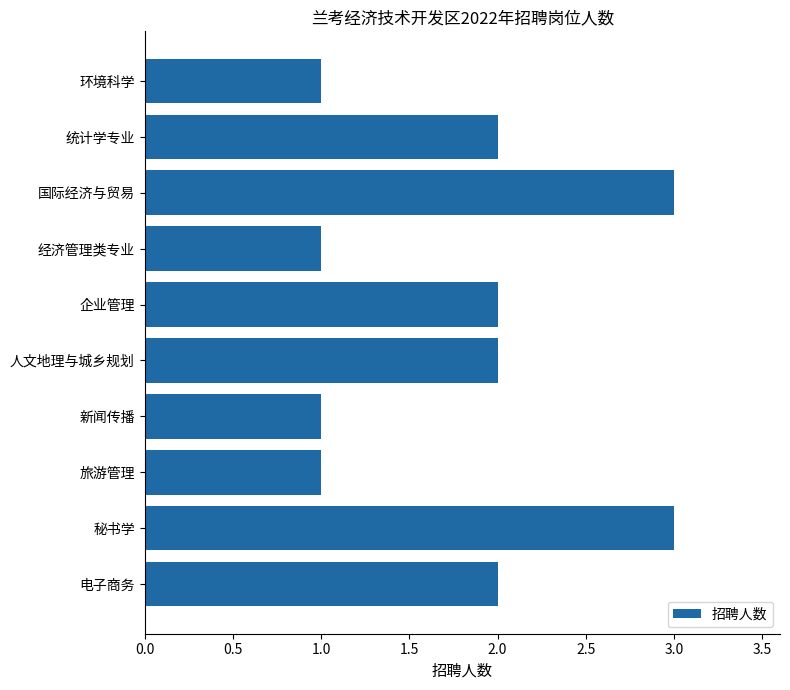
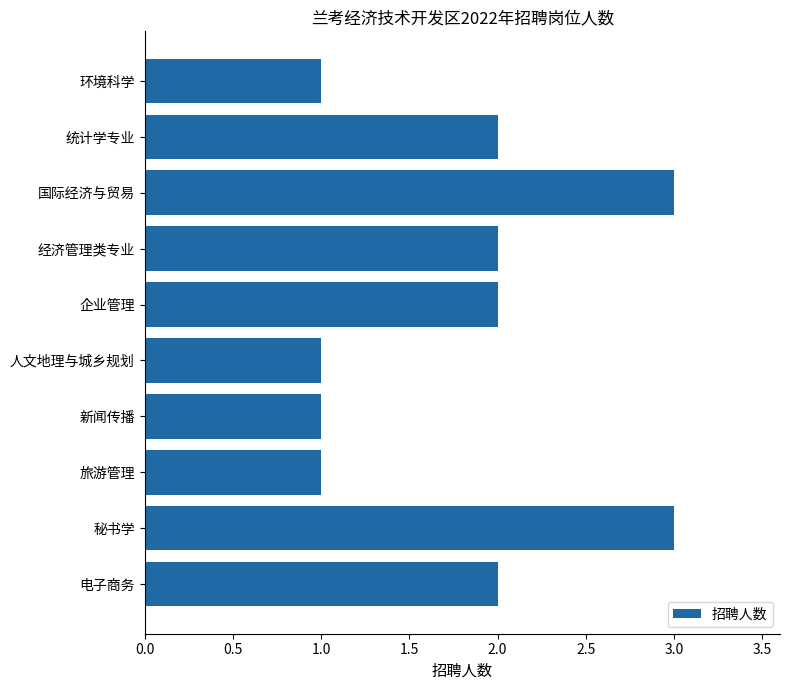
经济管理类专业: 1 -> 2
人文地理与城乡规划: 2 -> 1
